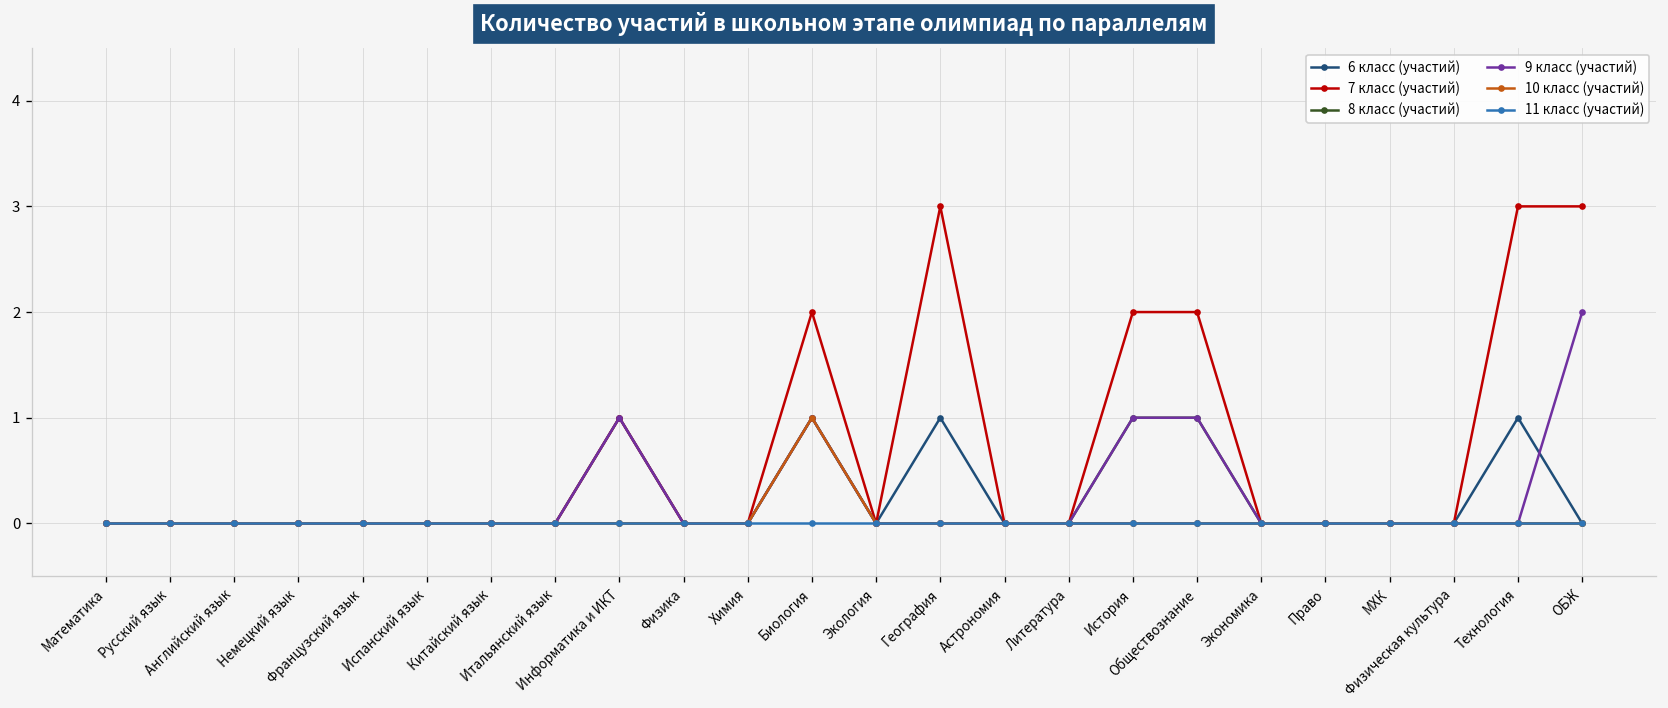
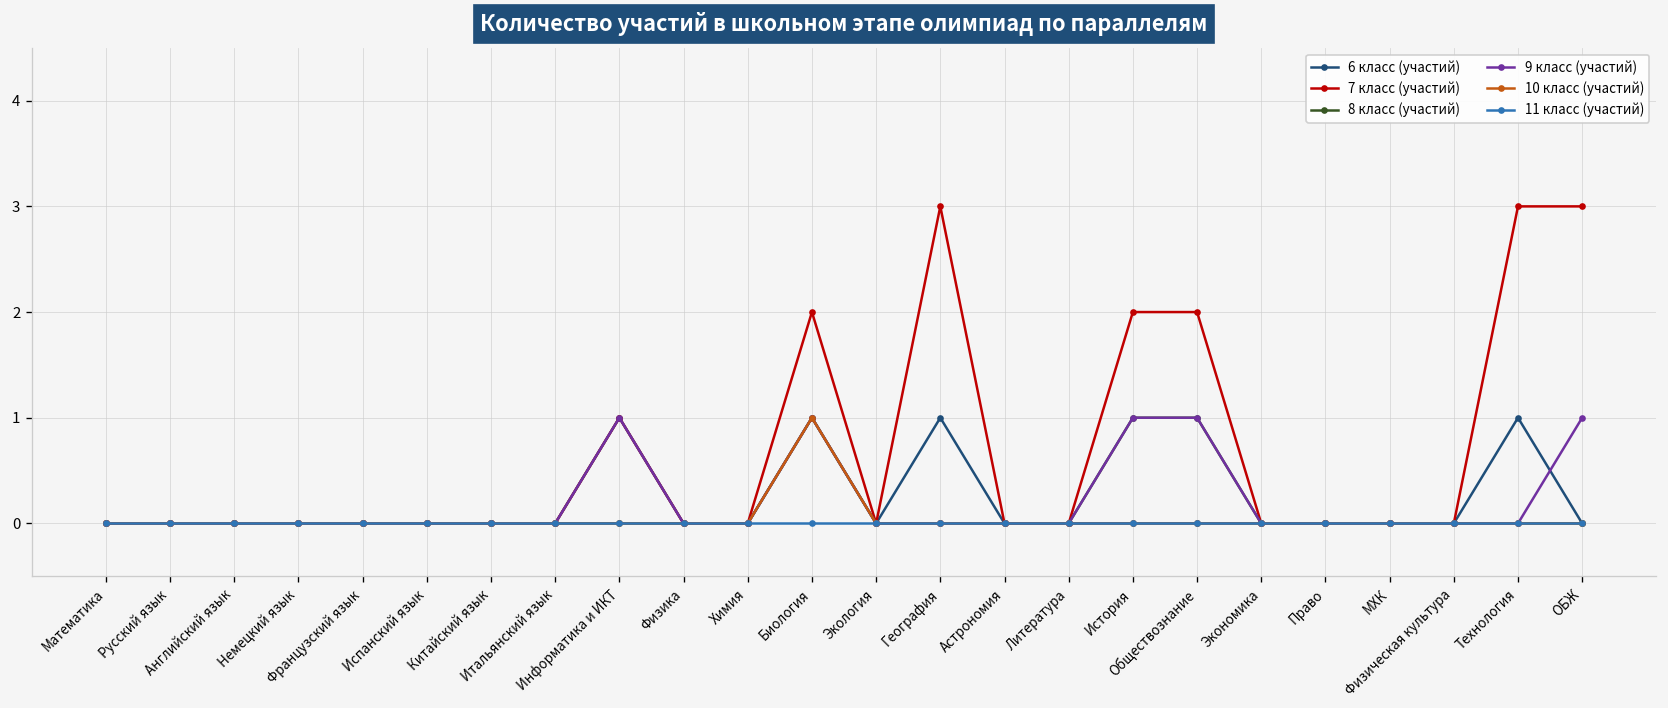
9 класс (участий), ОБЖ: 2 -> 1
